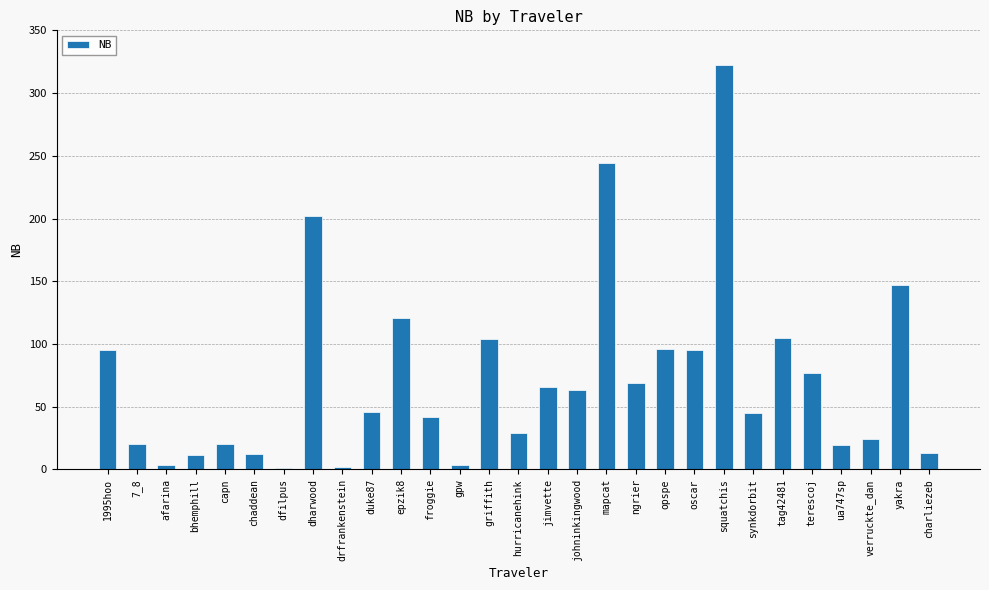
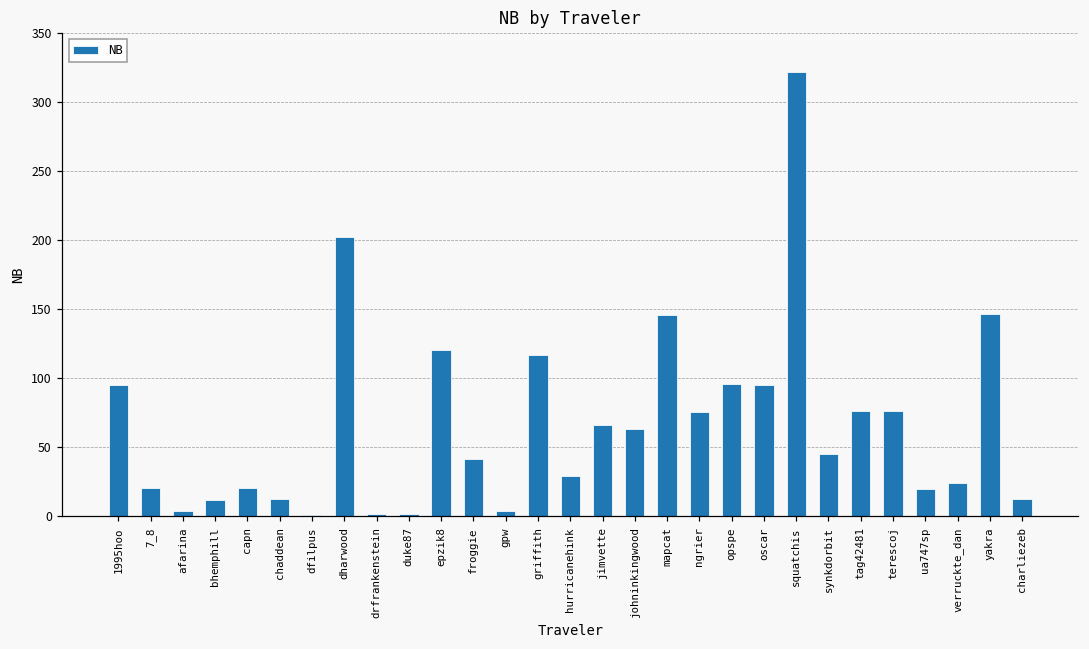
duke87: 46 -> 2
griffith: 104 -> 117
mapcat: 244 -> 146
ngrier: 69 -> 76
tag42481: 105 -> 76
